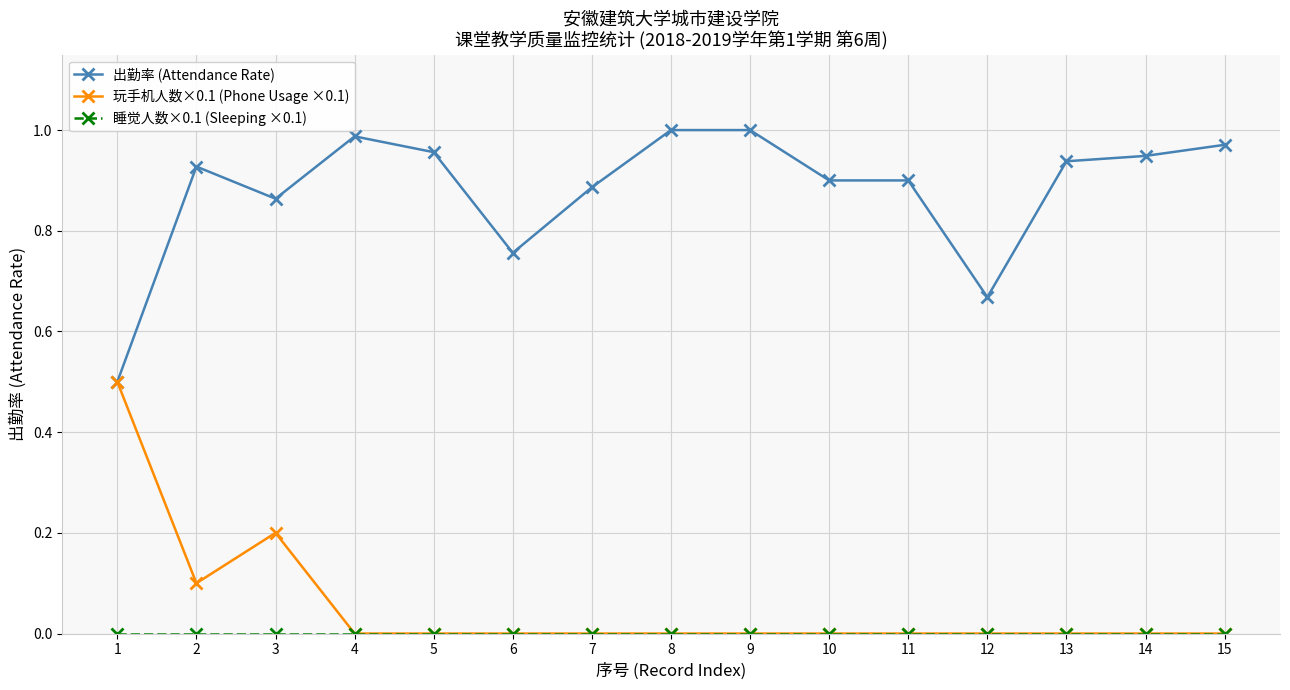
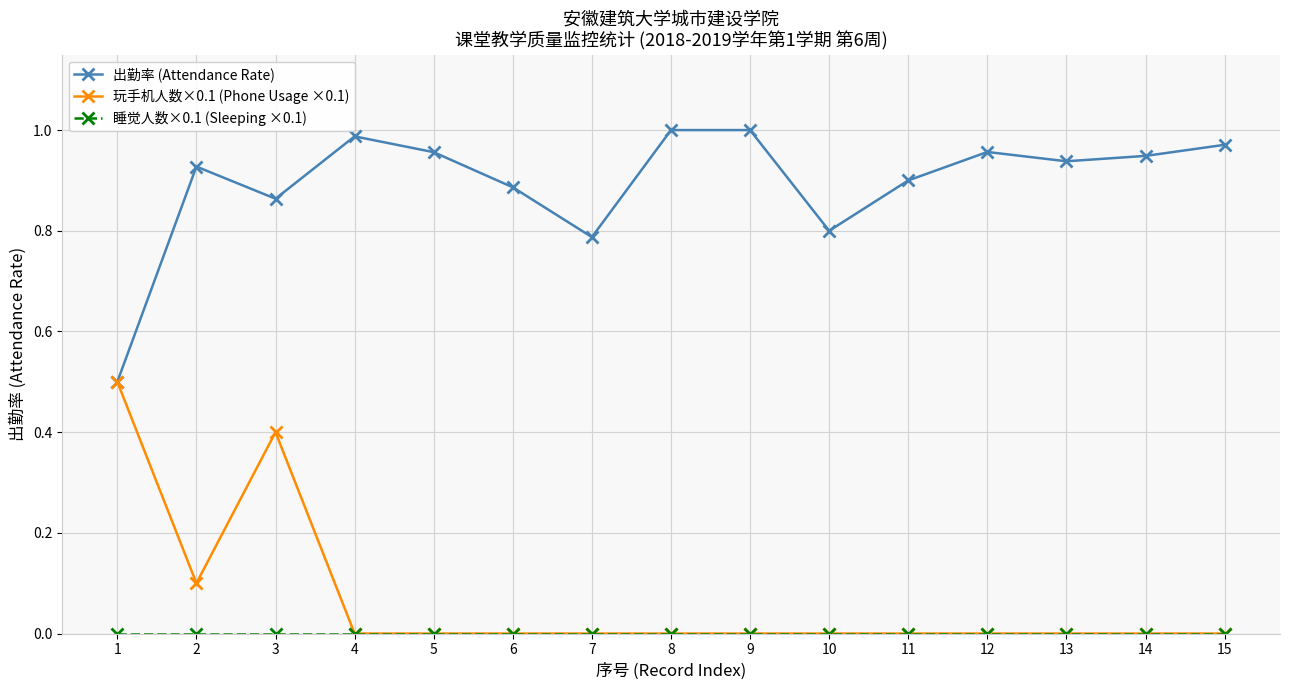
玩手机人数×0.1 (Phone Usage ×0.1), 3: 0.20 -> 0.40
出勤率 (Attendance Rate), 6: 0.76 -> 0.89
出勤率 (Attendance Rate), 7: 0.89 -> 0.79
出勤率 (Attendance Rate), 10: 0.9 -> 0.8
出勤率 (Attendance Rate), 12: 0.67 -> 0.96
